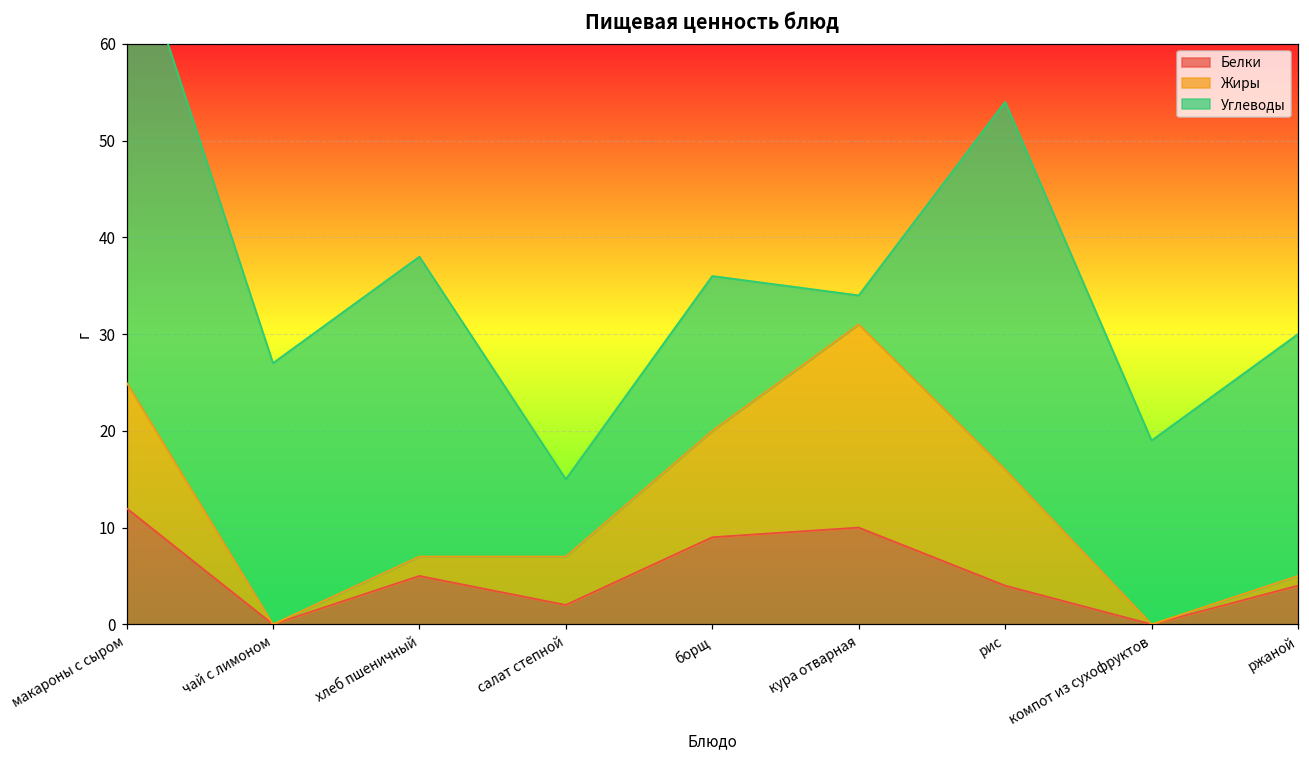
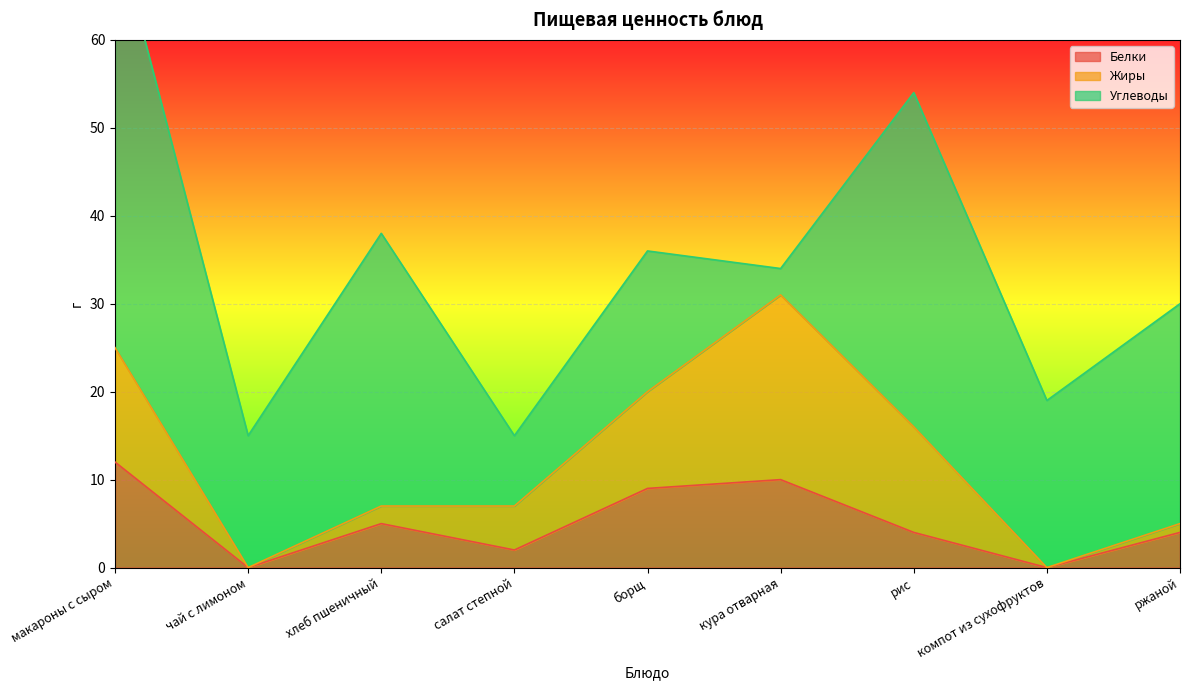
Углеводы, чай с лимоном: 27 -> 15
